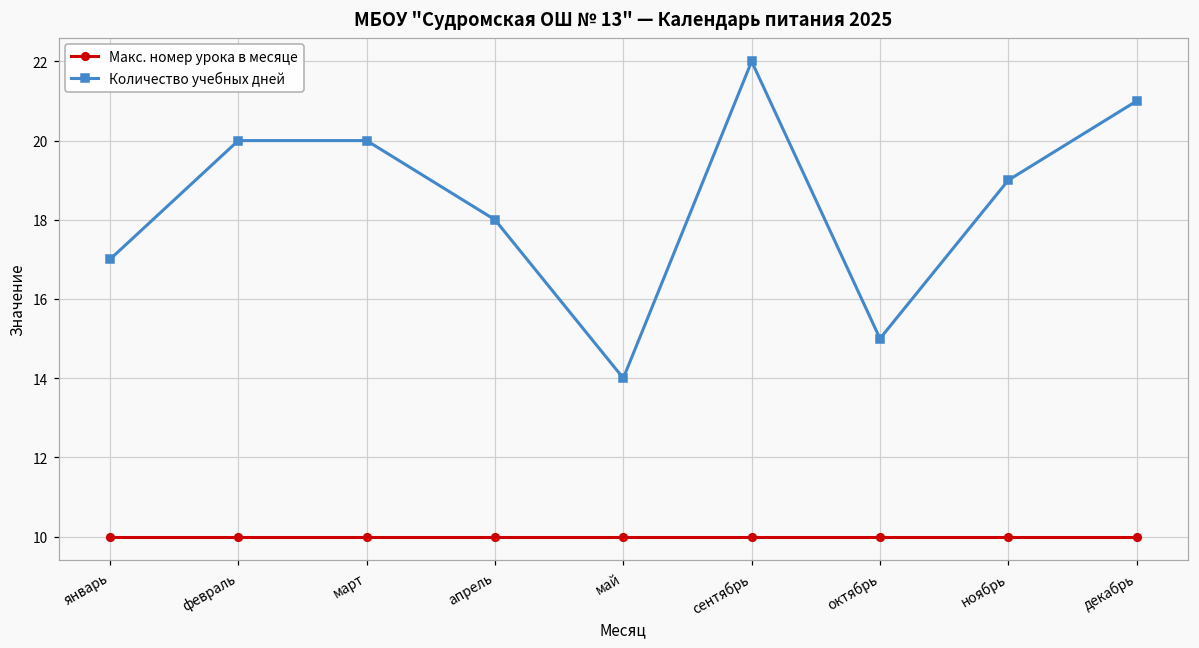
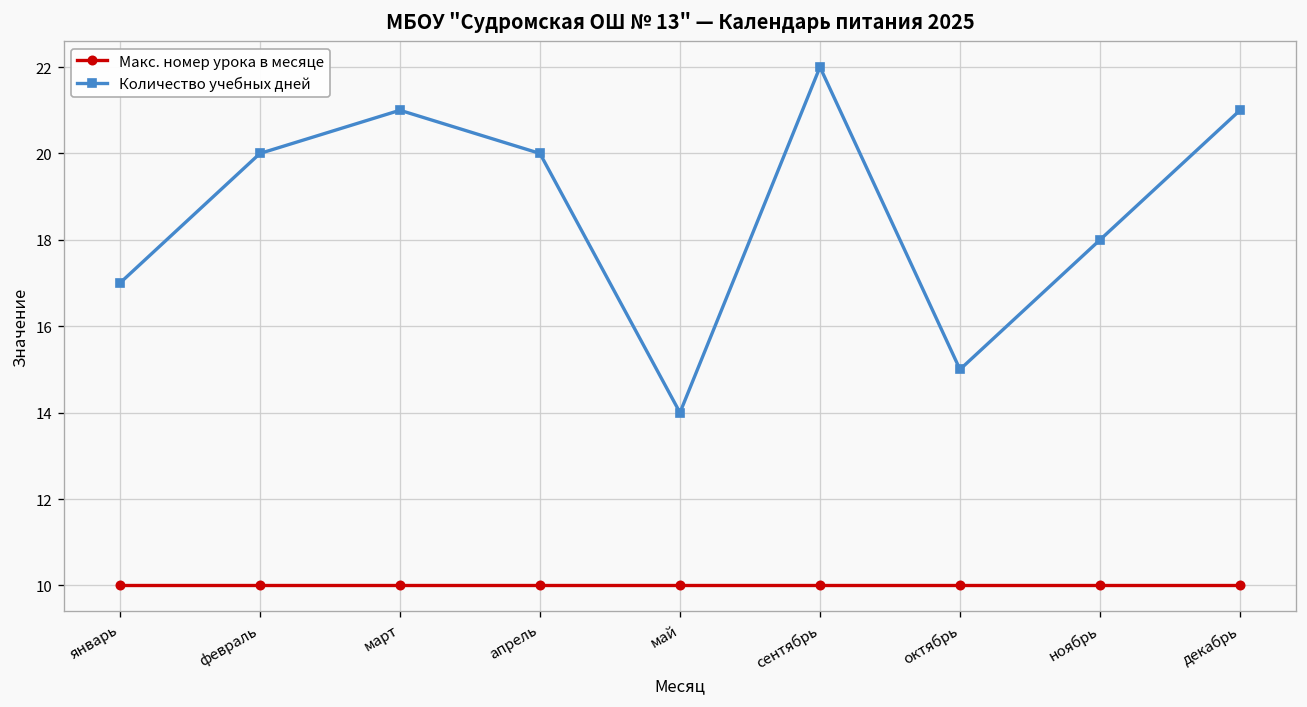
Количество учебных дней, март: 20 -> 21
Количество учебных дней, апрель: 18 -> 20
Количество учебных дней, ноябрь: 19 -> 18
